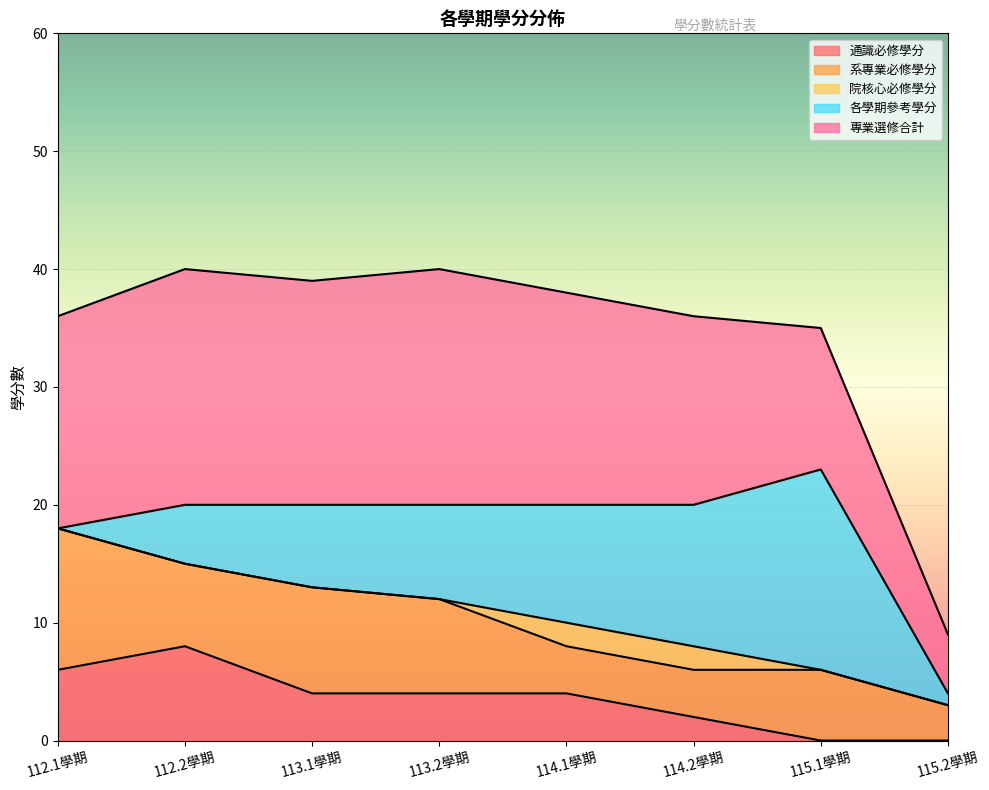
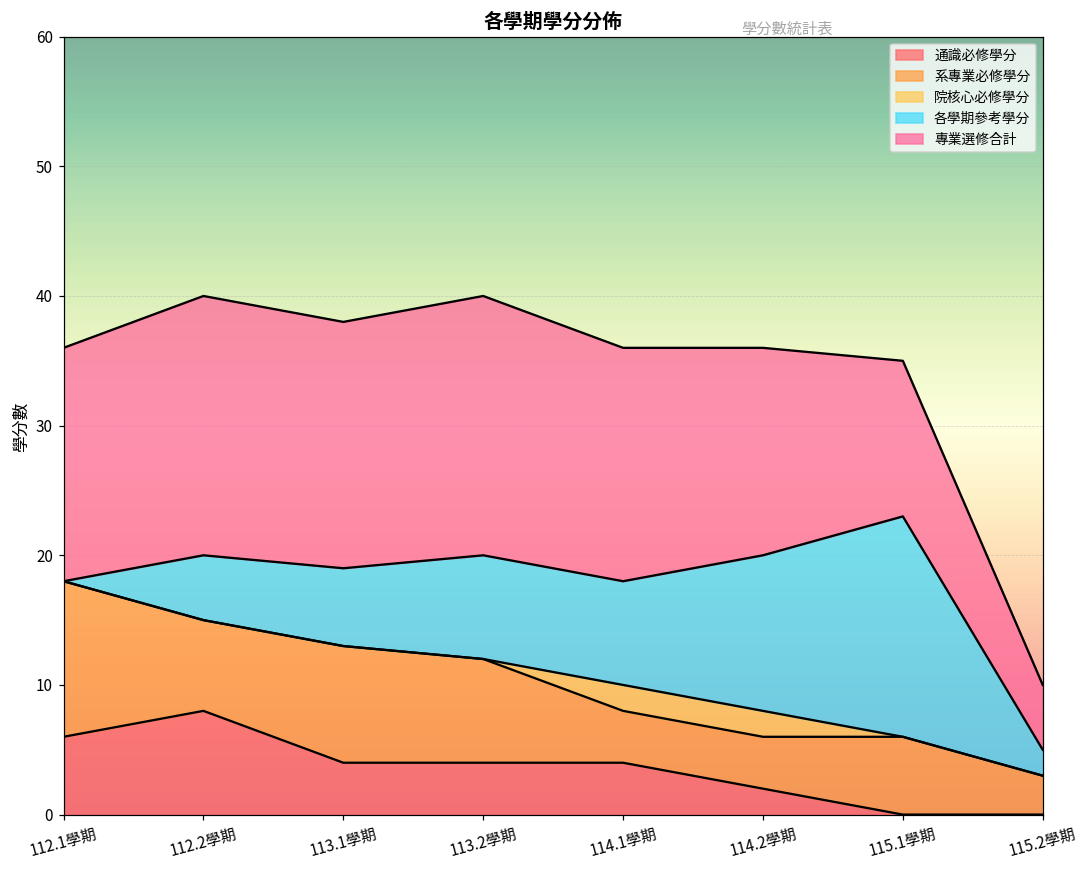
各學期參考學分, 113.1學期: 7 -> 6
各學期參考學分, 114.1學期: 10 -> 8
各學期參考學分, 115.2學期: 1 -> 2
